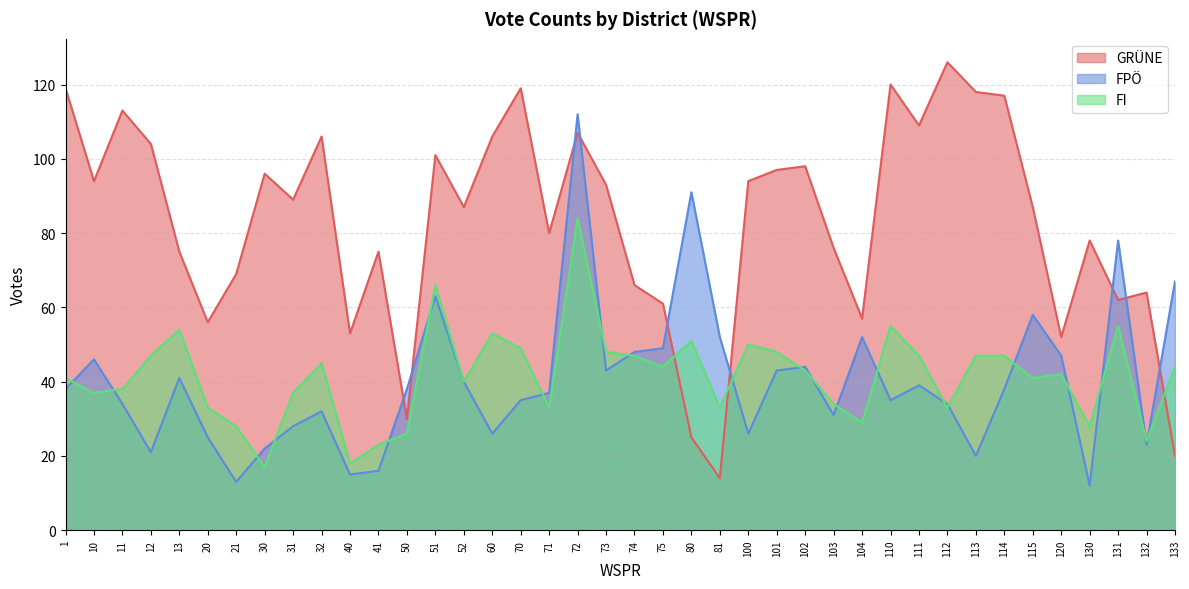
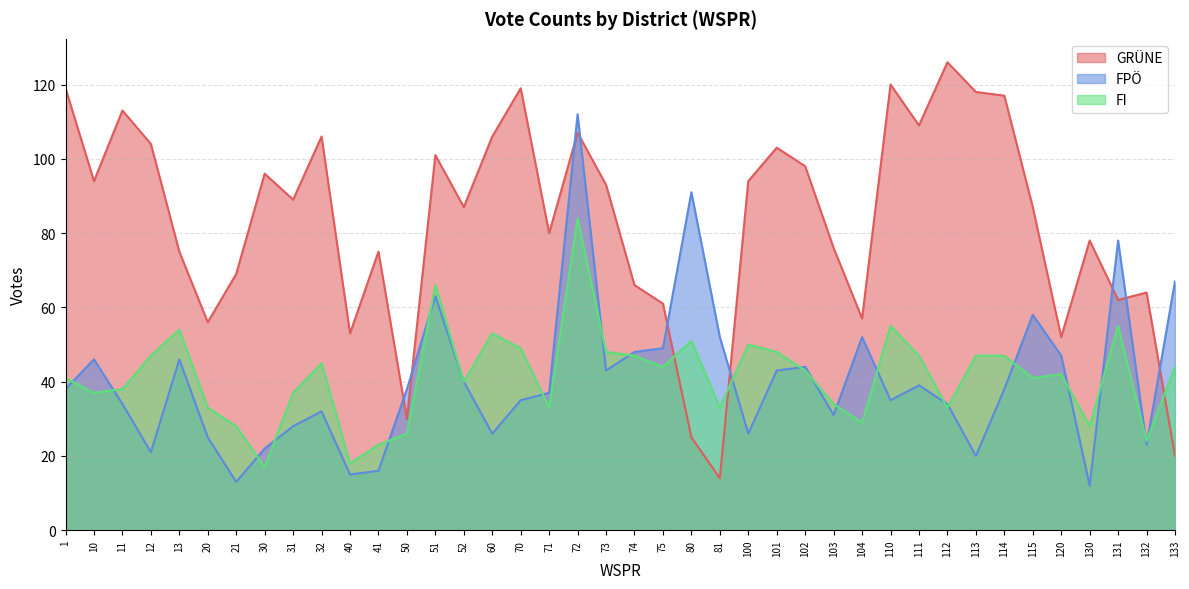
FPÖ, 13: 41 -> 46
GRÜNE, 101: 97 -> 103
